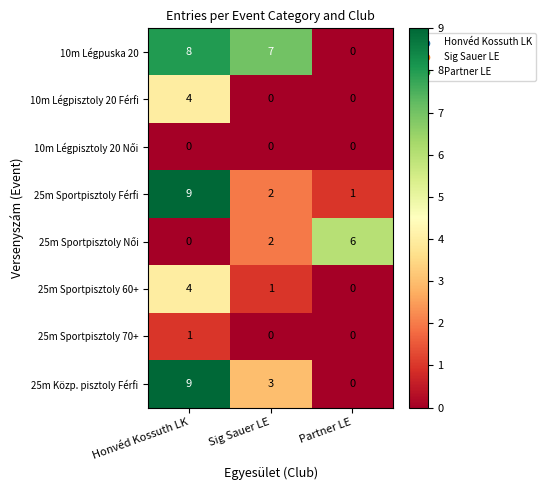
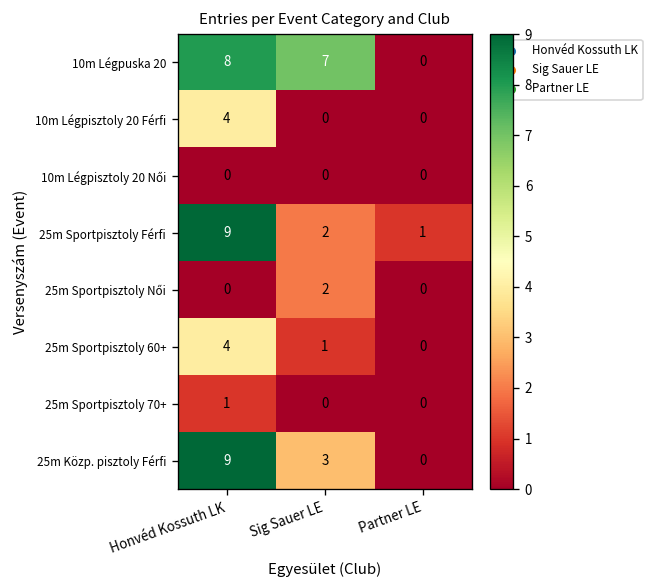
25m Sportpisztoly Női, Partner LE: 6 -> 0
